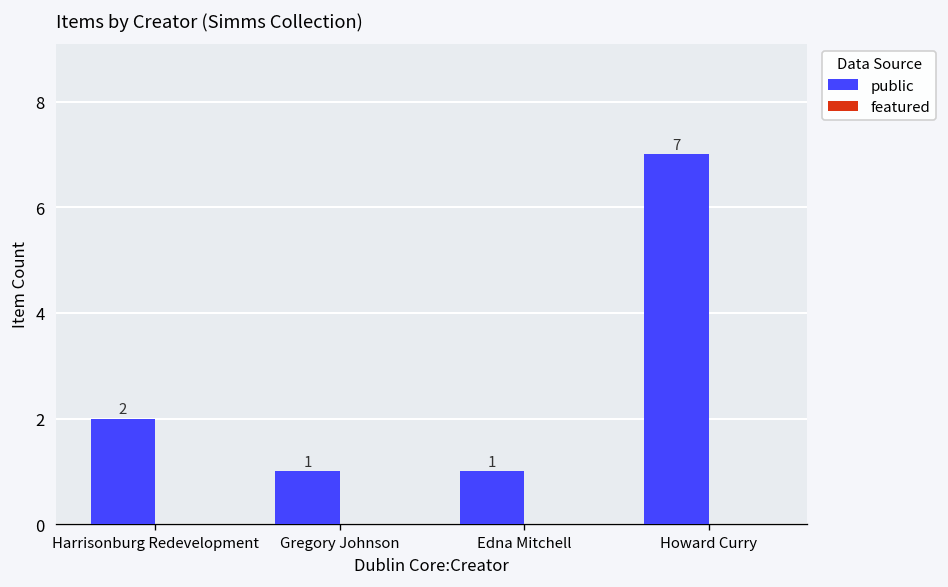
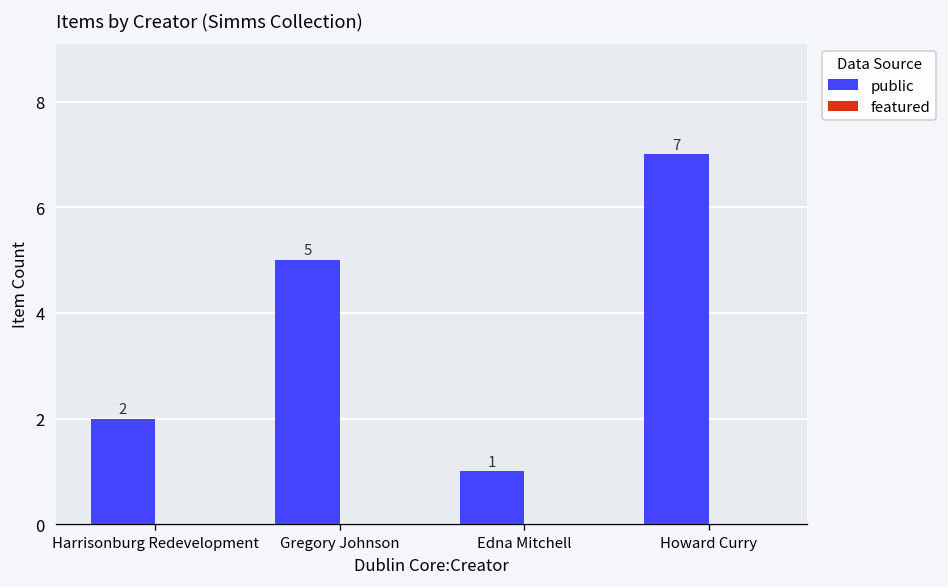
public, Gregory Johnson: 1 -> 5
